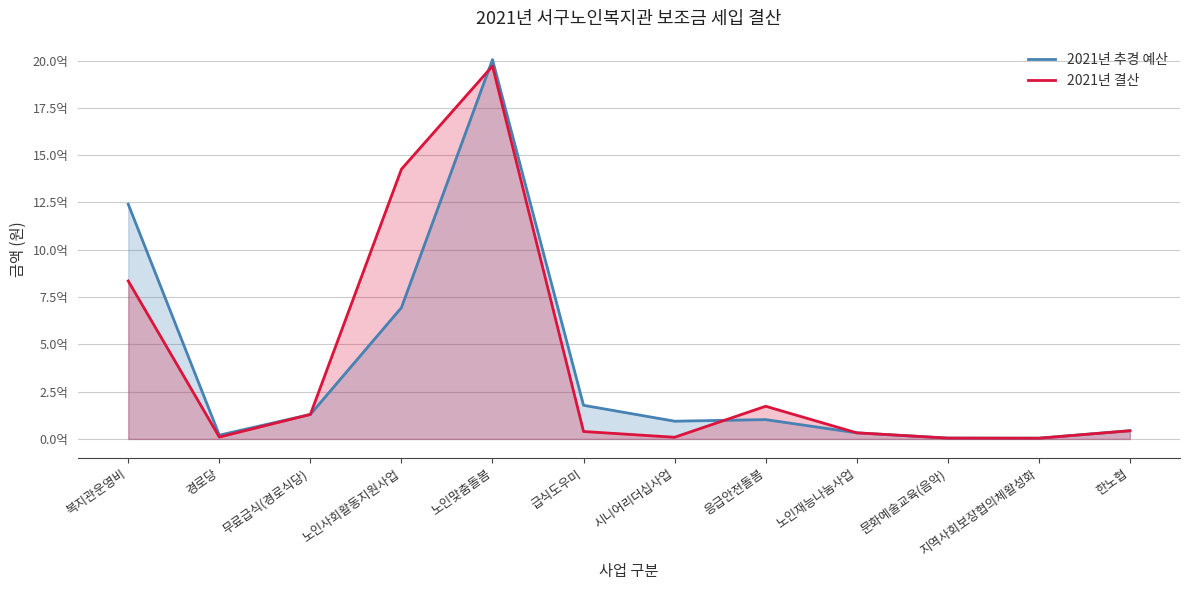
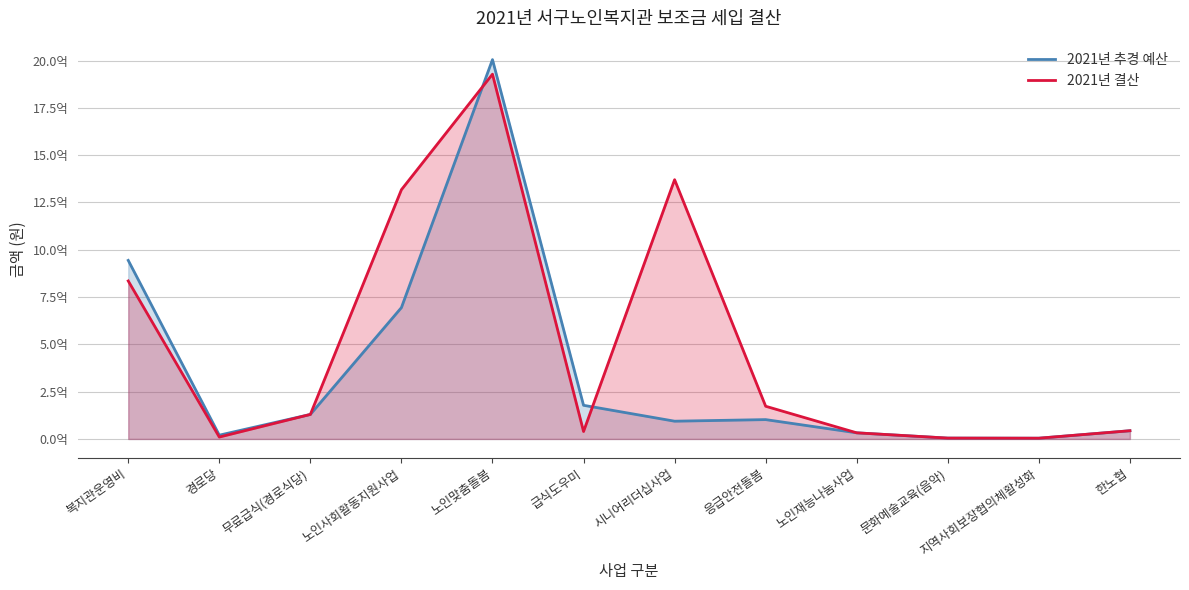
2021년 추경 예산, 복지관운영비: 12.4억 -> 9.4억
2021년 결산, 노인사회활동지원사업: 14.3억 -> 13.2억
2021년 결산, 노인맞춤돌봄: 19.7억 -> 19.3억
2021년 결산, 시니어리더십사업: 0.1억 -> 13.7억
